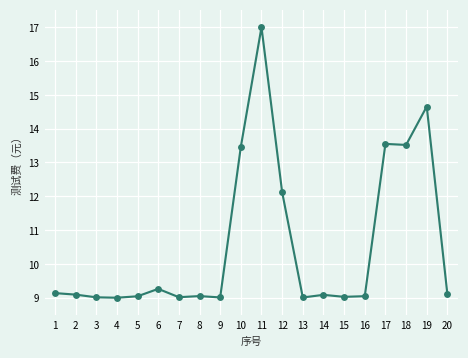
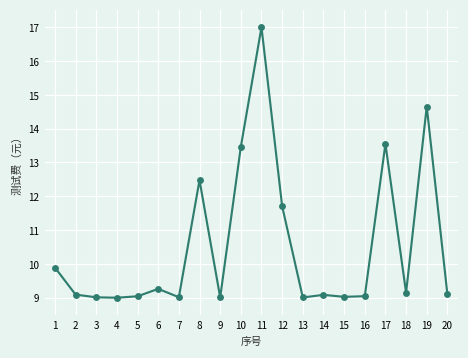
1: 9.1 -> 9.9
8: 9.0 -> 12.5
12: 12.1 -> 11.7
18: 13.5 -> 9.1
